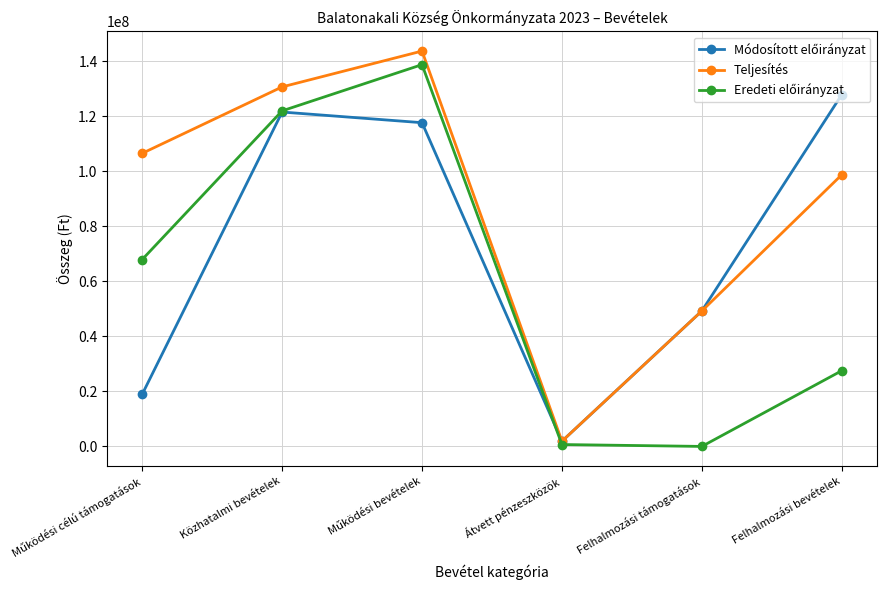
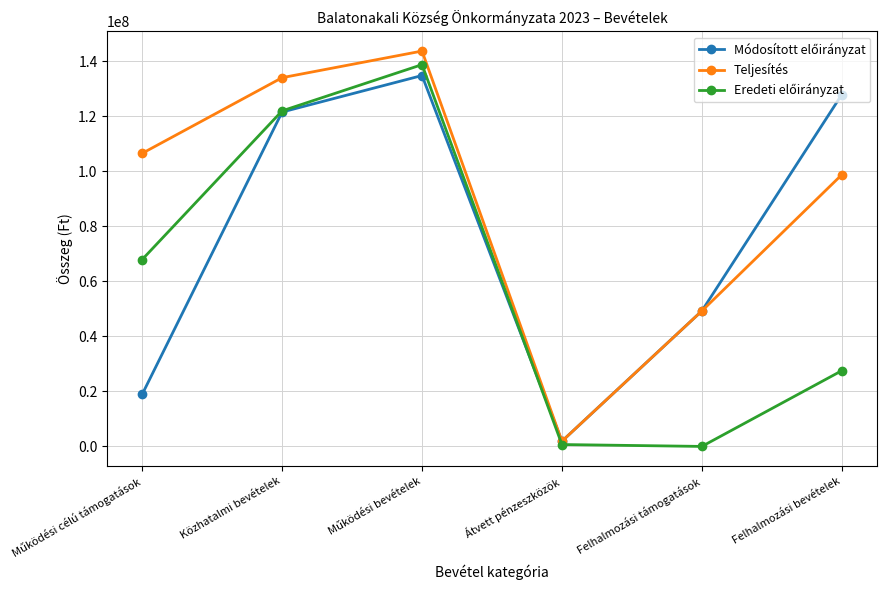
Teljesítés, Közhatalmi bevételek: 131000000 -> 134000000
Módosított előirányzat, Működési bevételek: 118000000 -> 135000000
